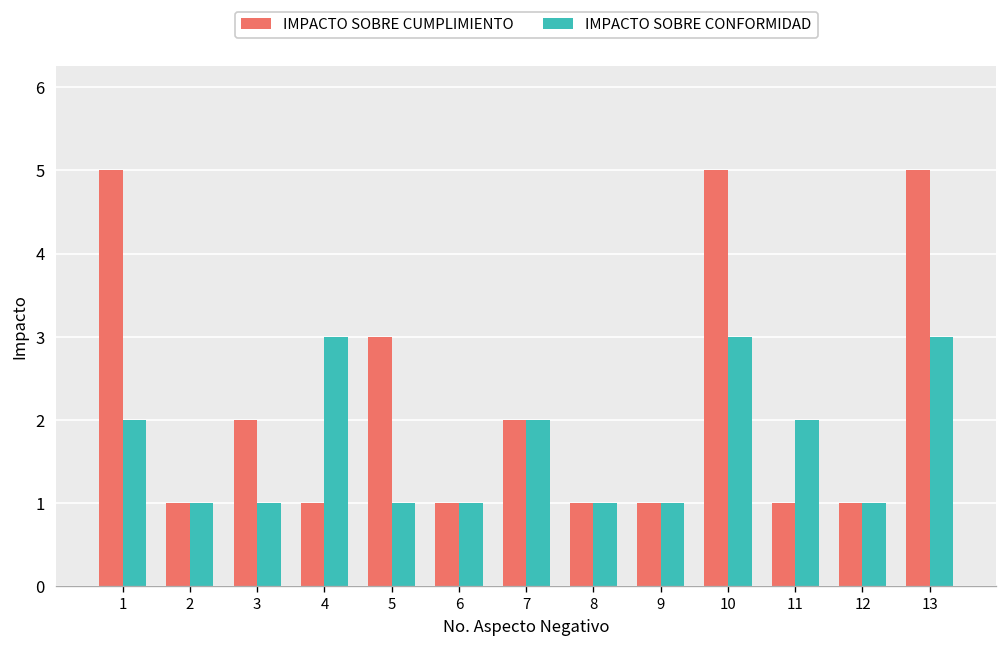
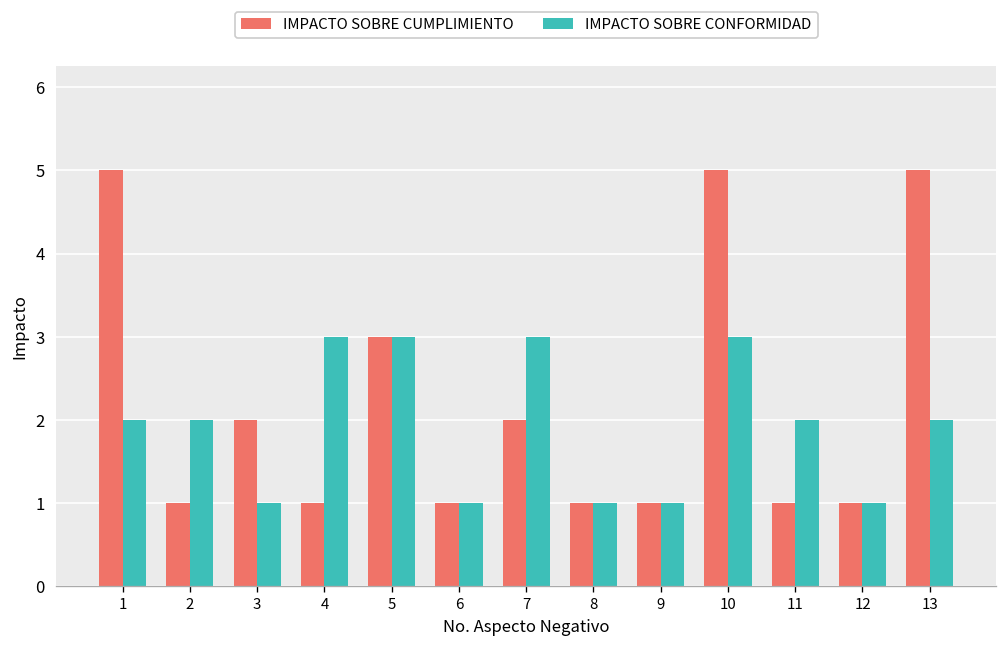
IMPACTO SOBRE CONFORMIDAD, 2: 1 -> 2
IMPACTO SOBRE CONFORMIDAD, 5: 1 -> 3
IMPACTO SOBRE CONFORMIDAD, 7: 2 -> 3
IMPACTO SOBRE CONFORMIDAD, 13: 3 -> 2
